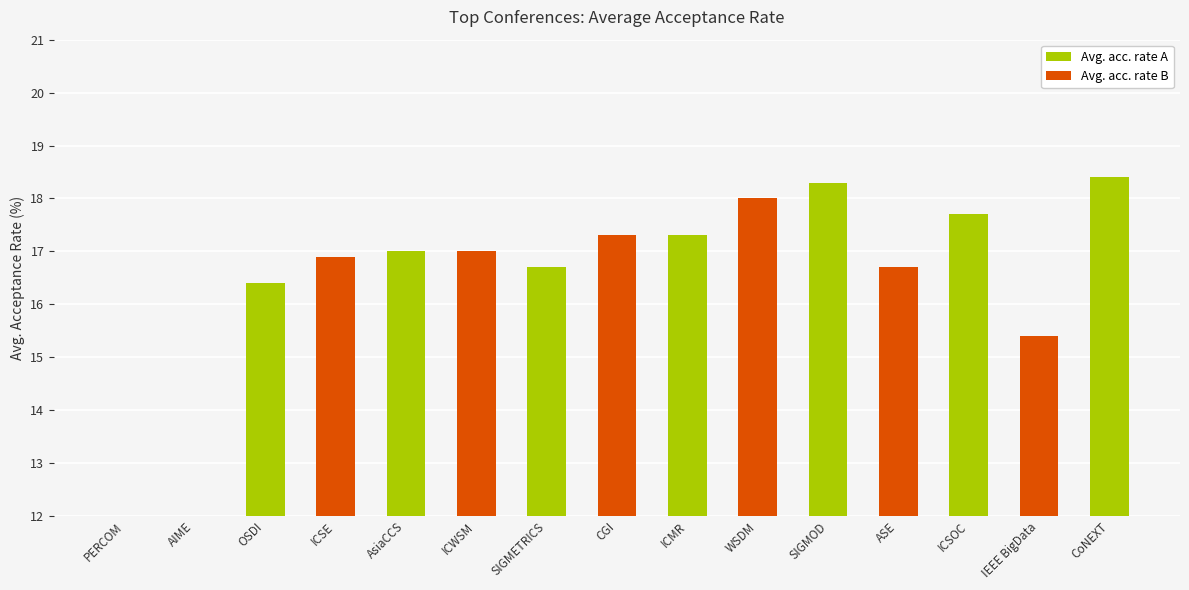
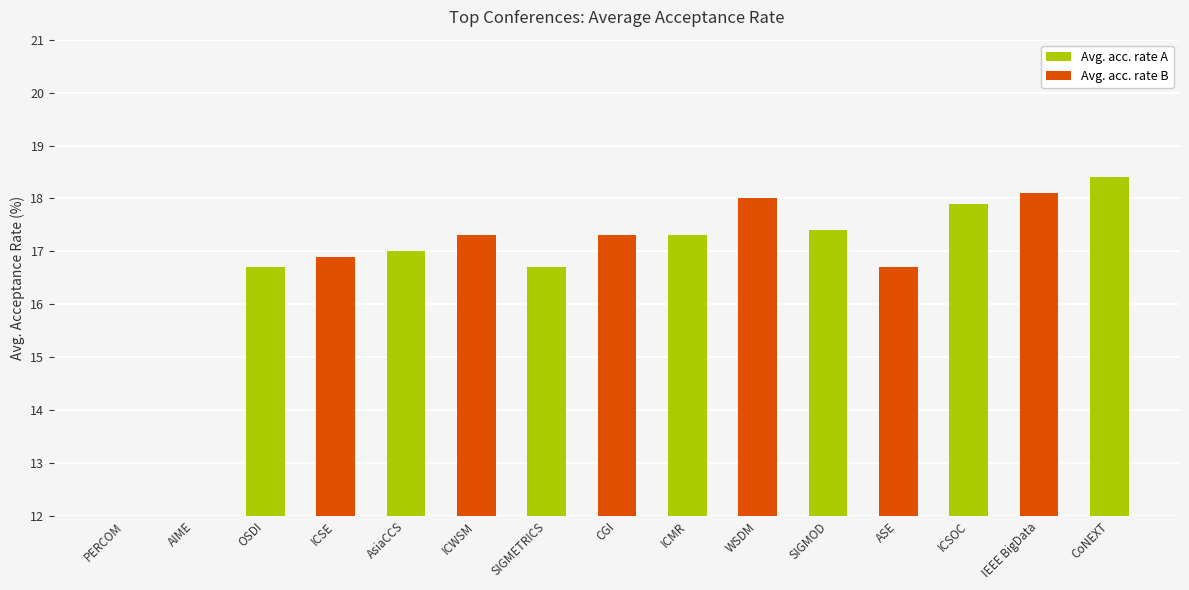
OSDI: 16.4 -> 16.7
ICWSM: 17.0 -> 17.3
SIGMOD: 18.3 -> 17.4
ICSOC: 17.7 -> 17.9
IEEE BigData: 15.4 -> 18.1
